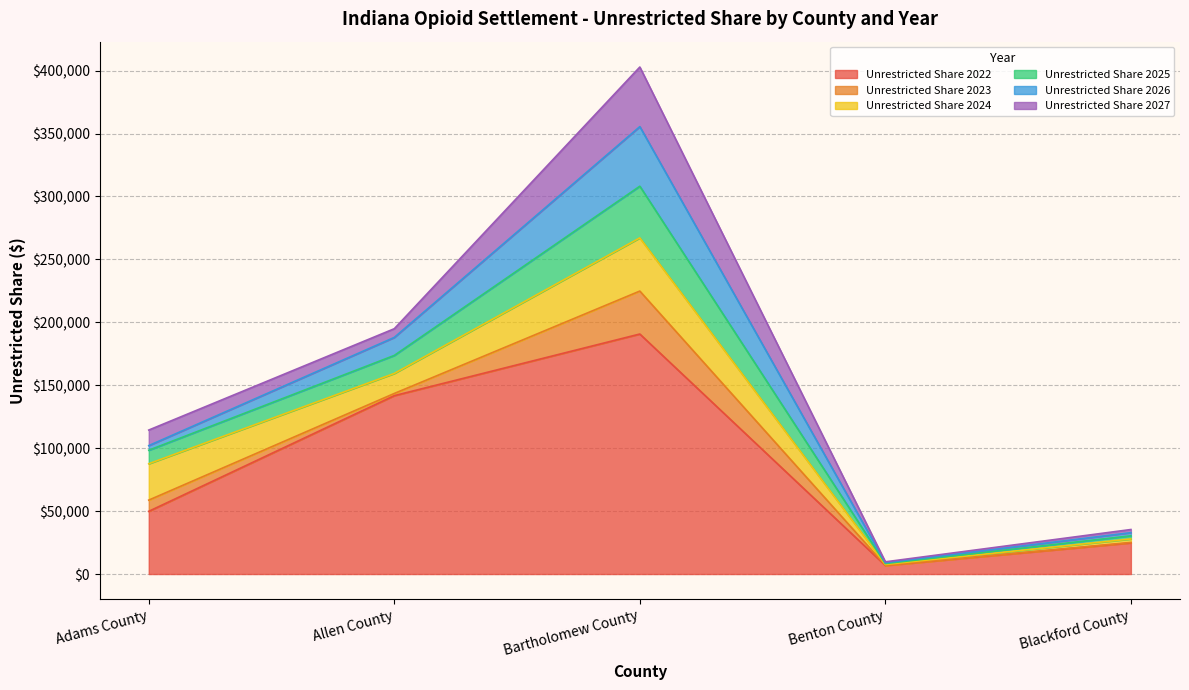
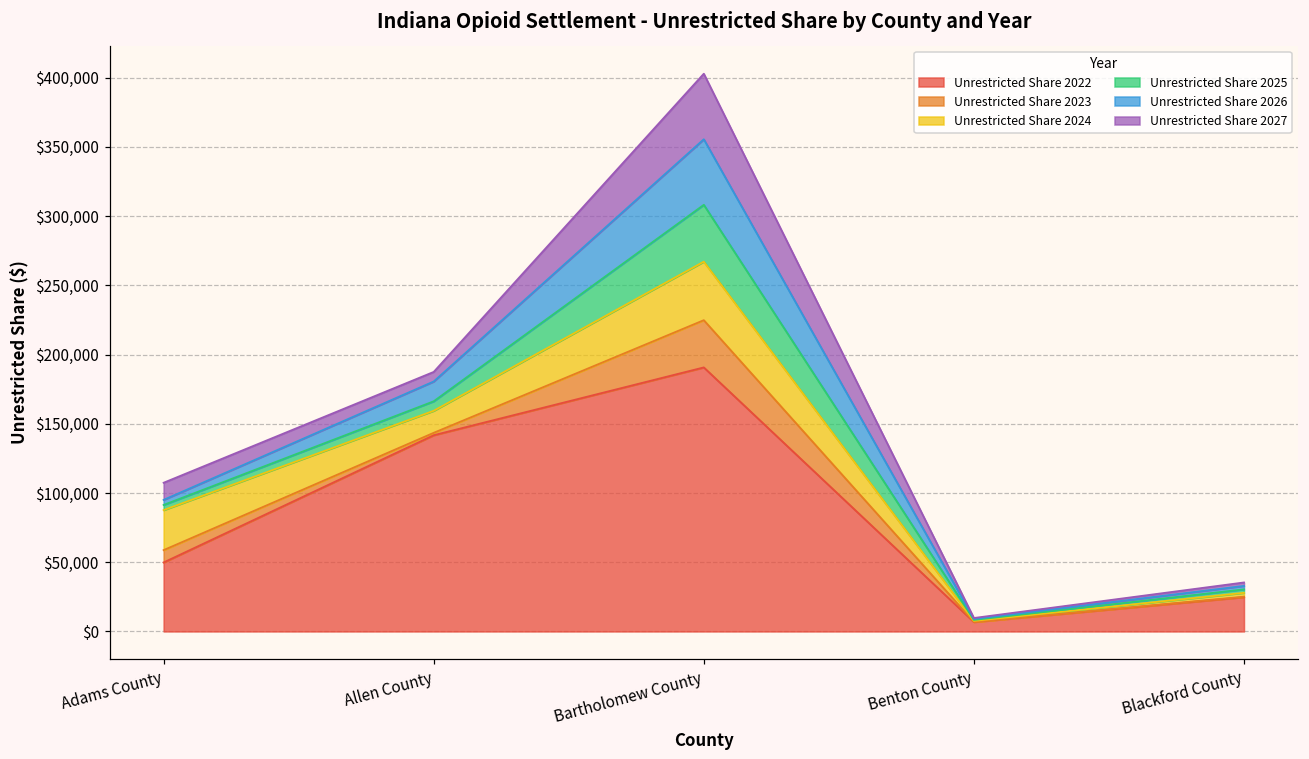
Unrestricted Share 2025, Adams County: $11,000 -> $4,000
Unrestricted Share 2025, Allen County: $14,000 -> $7,000
